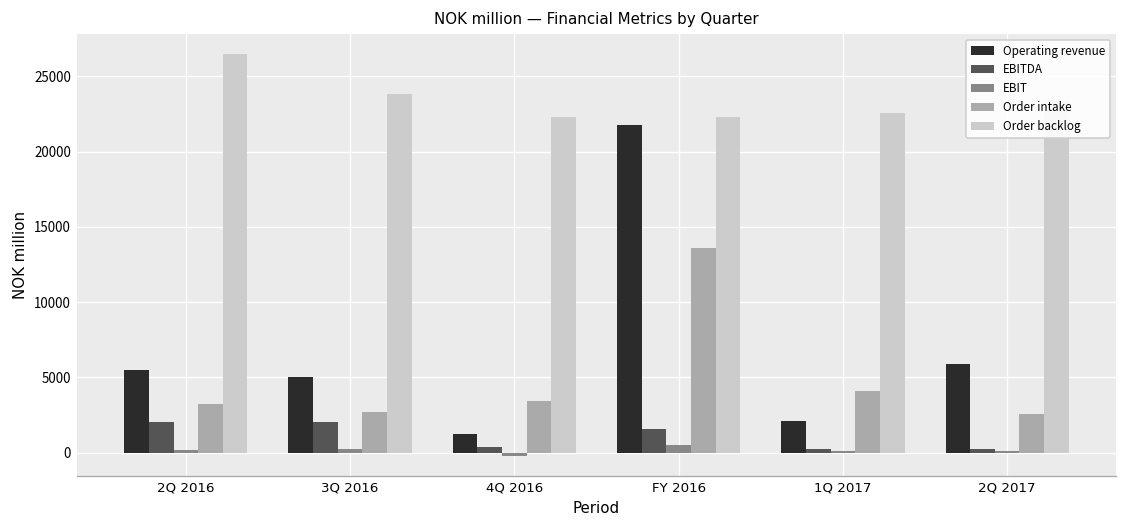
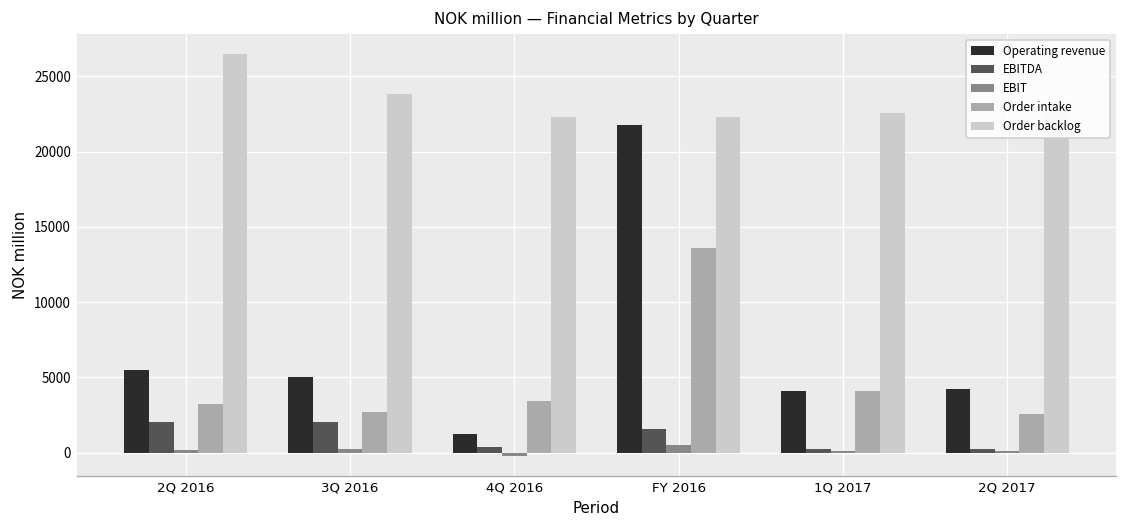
Operating revenue, 1Q 2017: 2100 -> 4100
Operating revenue, 2Q 2017: 5900 -> 4200
